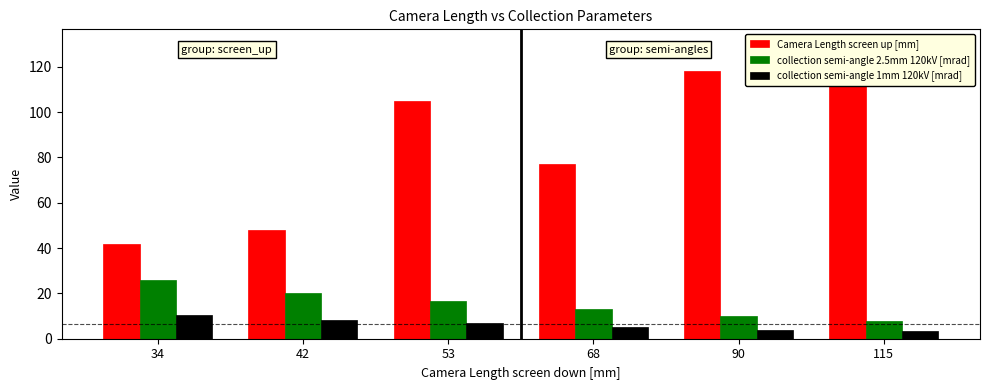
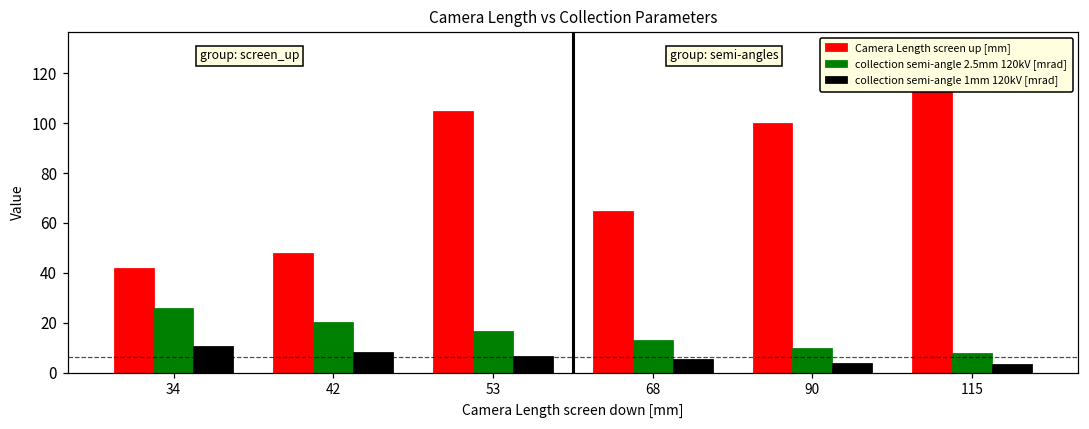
Camera Length screen up [mm], 68: 77 -> 65
Camera Length screen up [mm], 90: 118 -> 100
